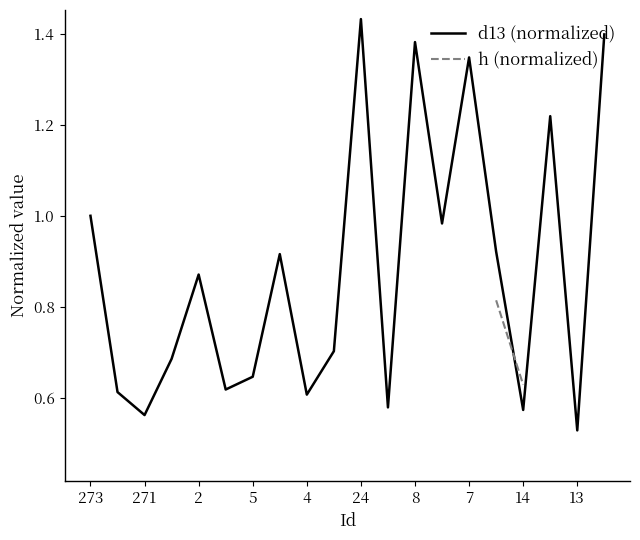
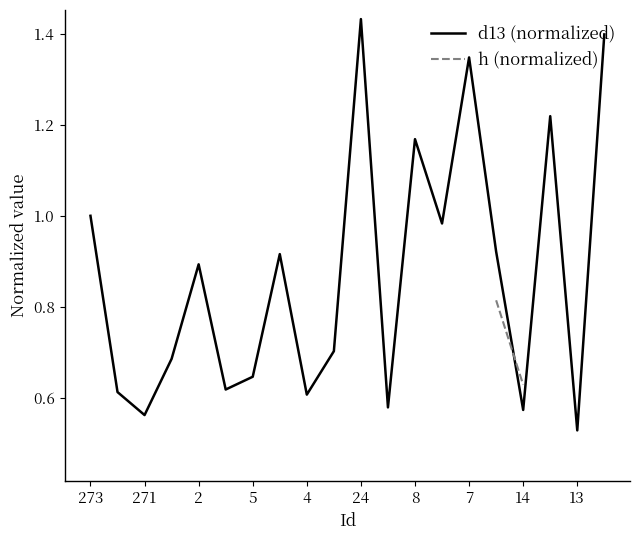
d13 (normalized), 2: 0.87 -> 0.89
d13 (normalized), 8: 1.38 -> 1.17
